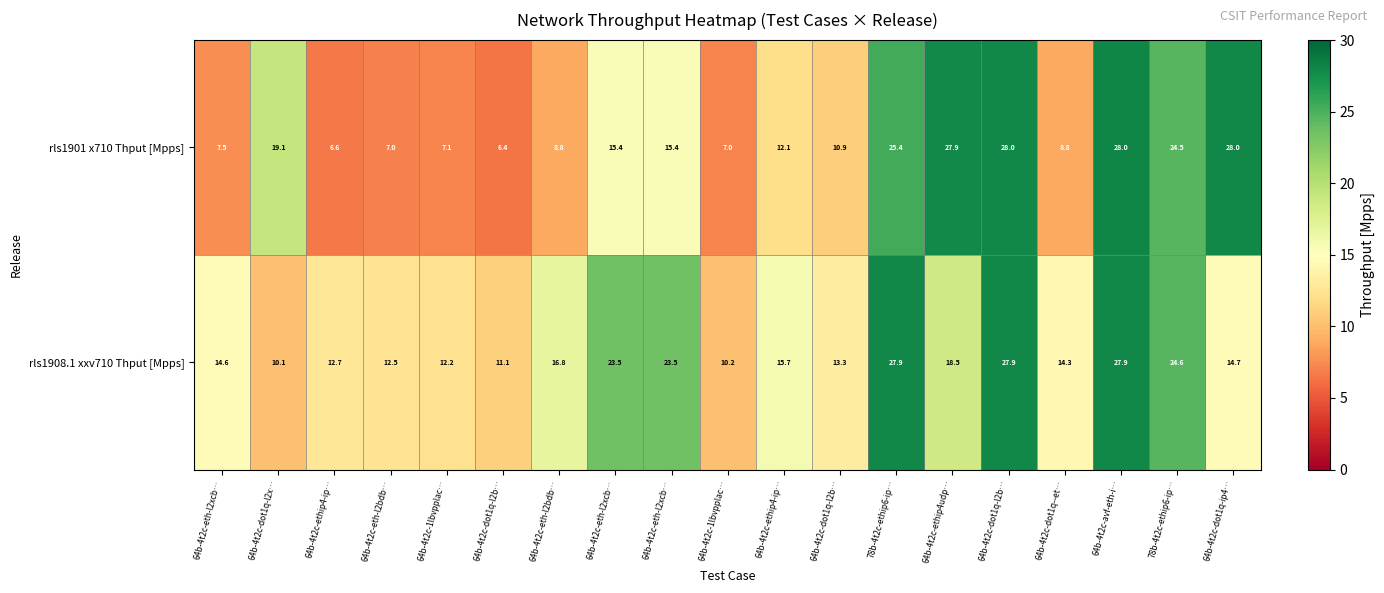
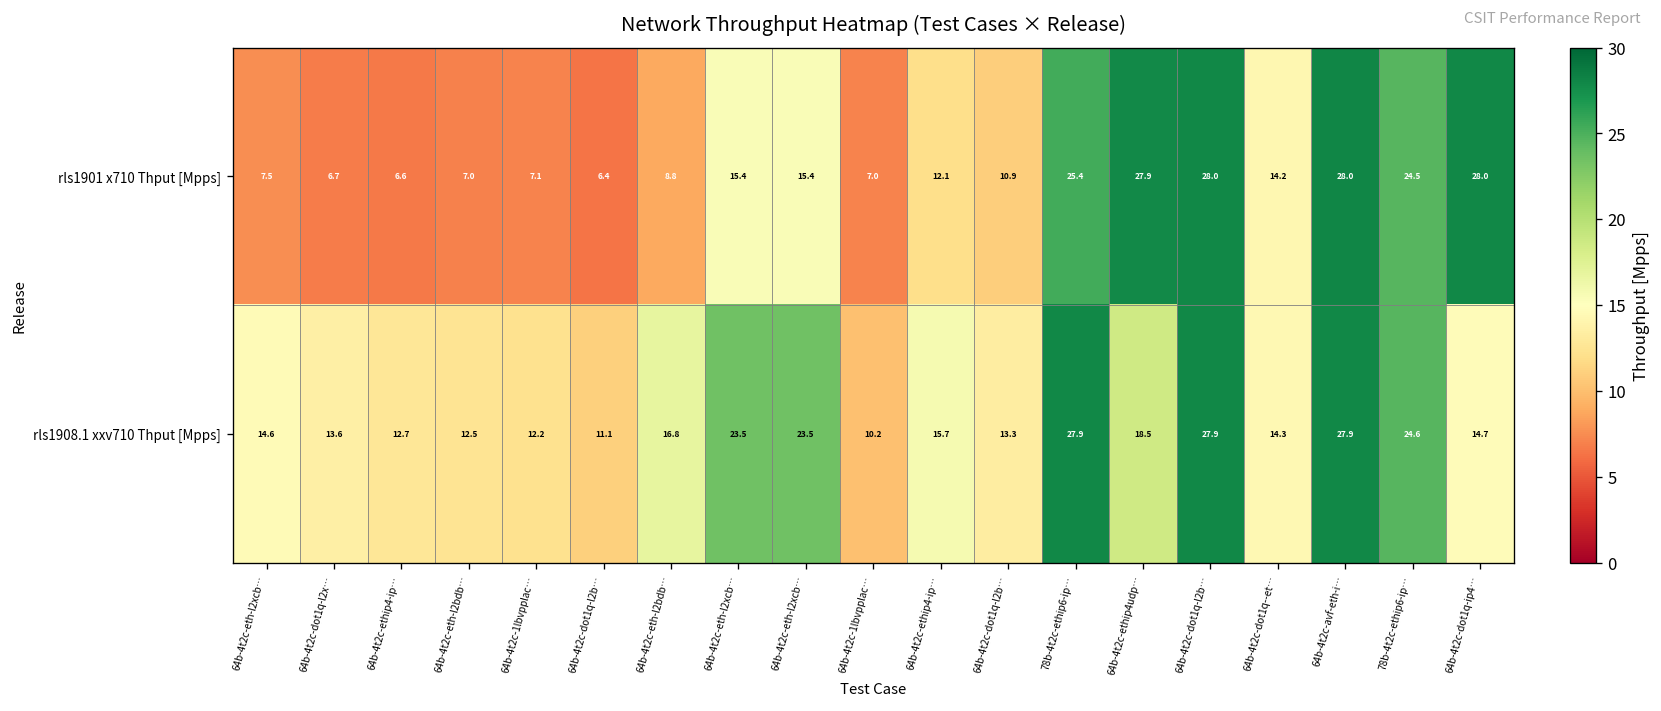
rls1901 x710 Thput [Mpps], 64b-4t2c-dot1q-l2x…: 19.1 -> 6.7
rls1901 x710 Thput [Mpps], 64b-4t2c-dot1q--et…: 8.8 -> 14.2
rls1908.1 xxv710 Thput [Mpps], 64b-4t2c-dot1q-l2x…: 10.1 -> 13.6
